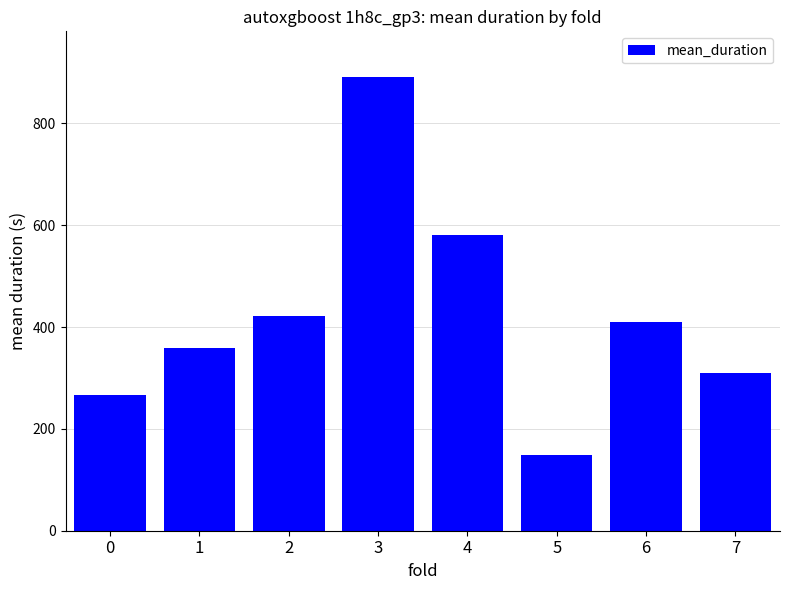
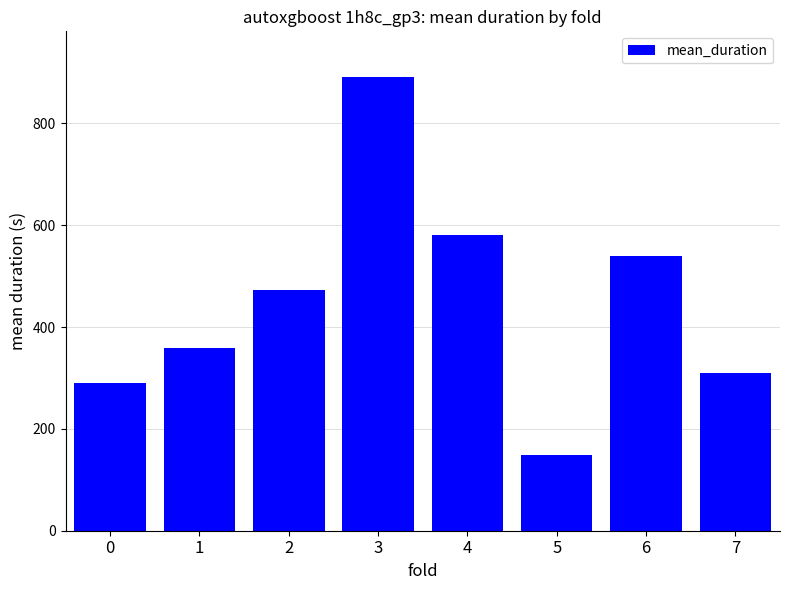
0: 270 -> 290
2: 420 -> 470
6: 410 -> 540
